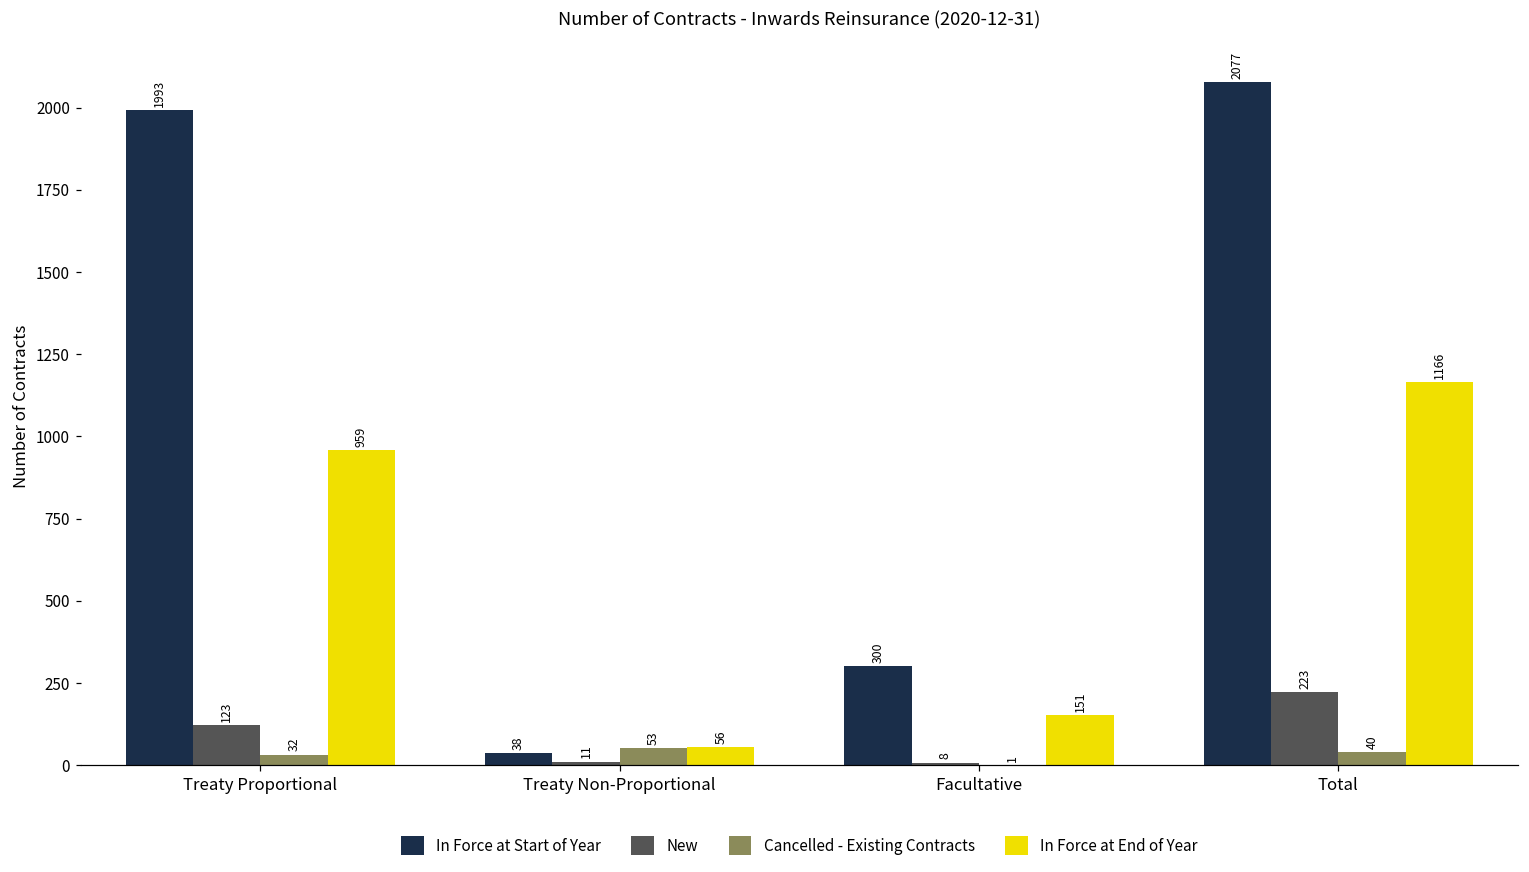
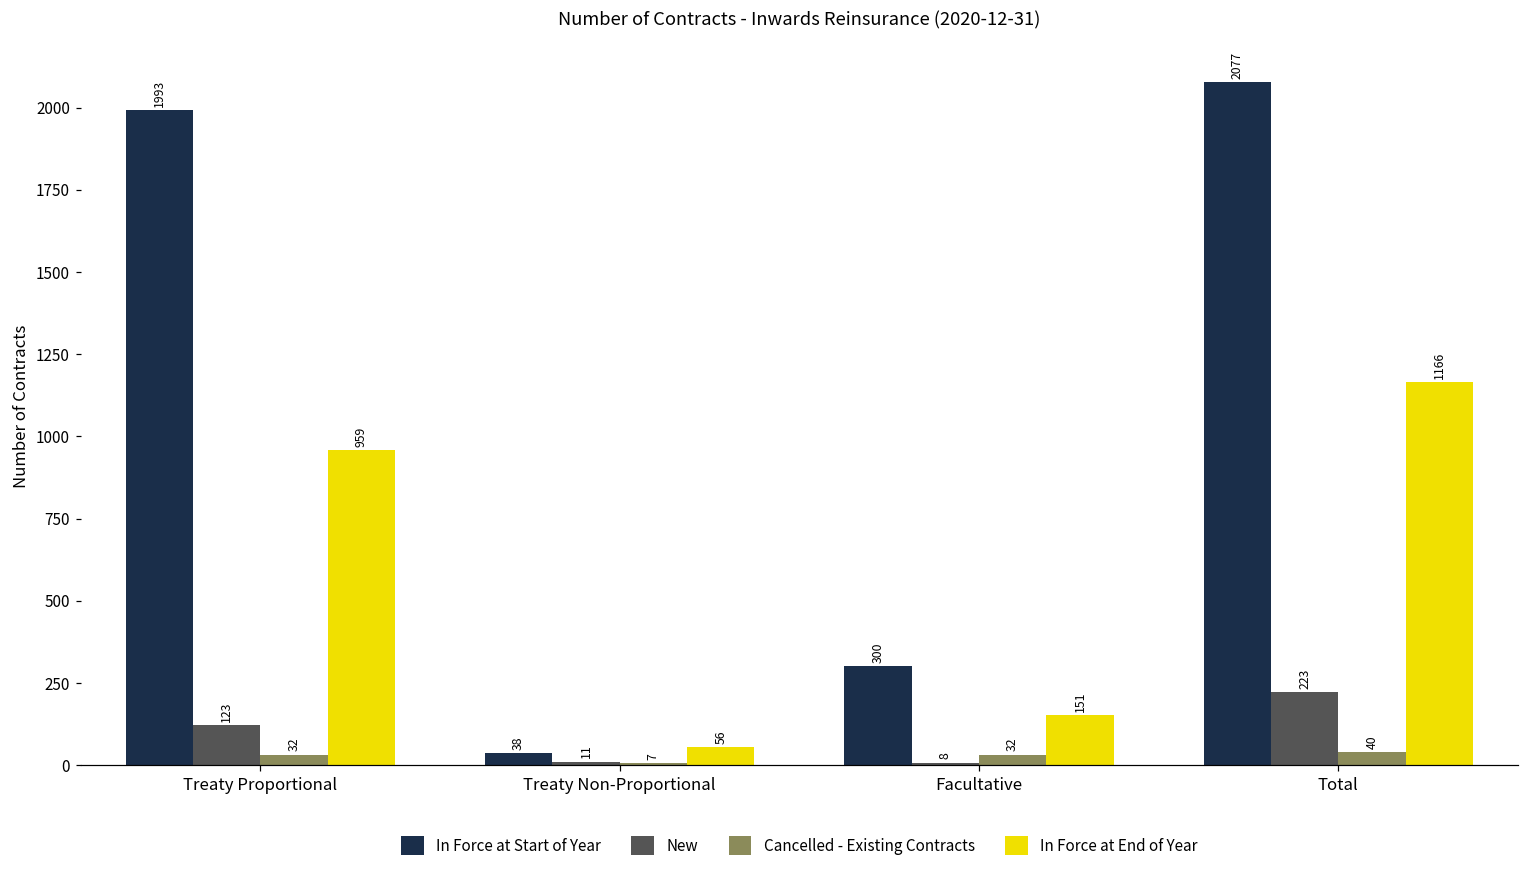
Cancelled - Existing Contracts, Treaty Non-Proportional: 53 -> 7
Cancelled - Existing Contracts, Facultative: 1 -> 32
